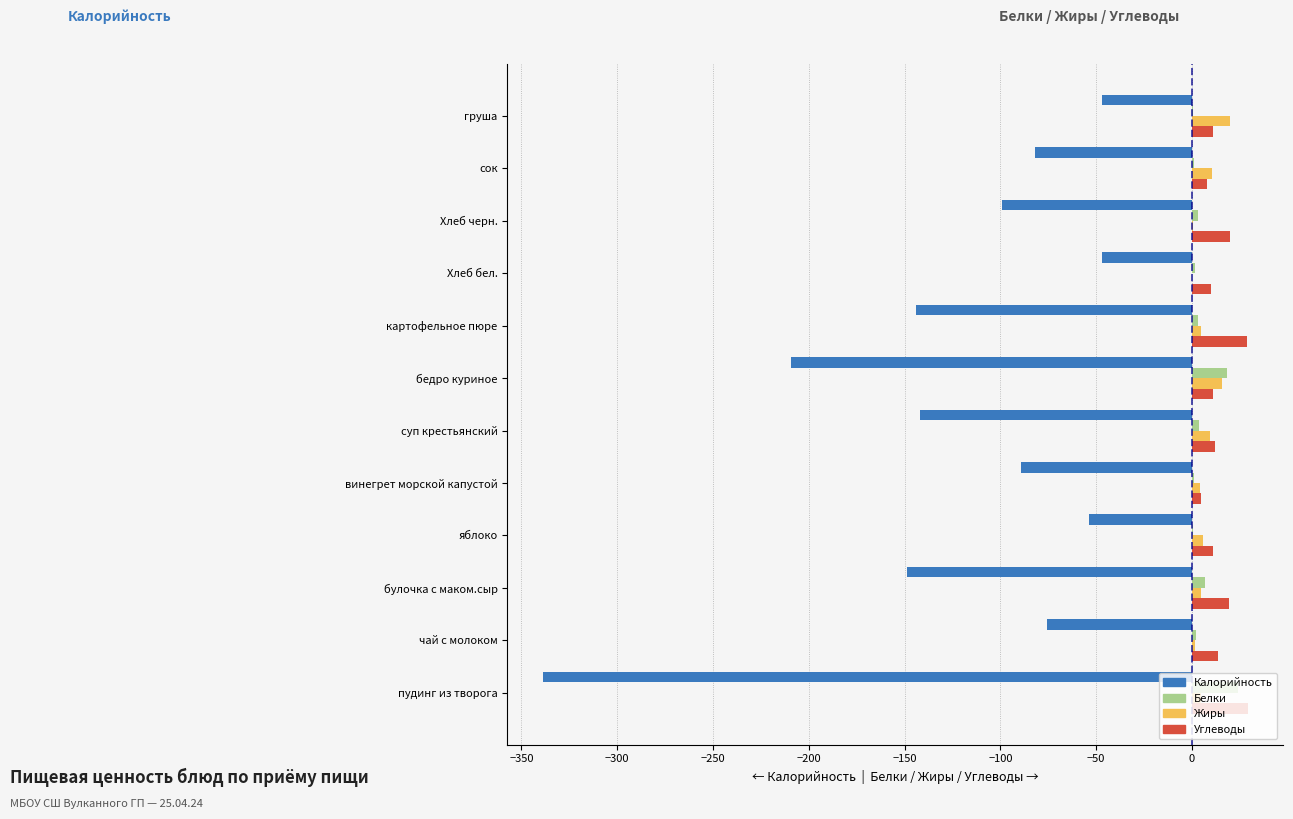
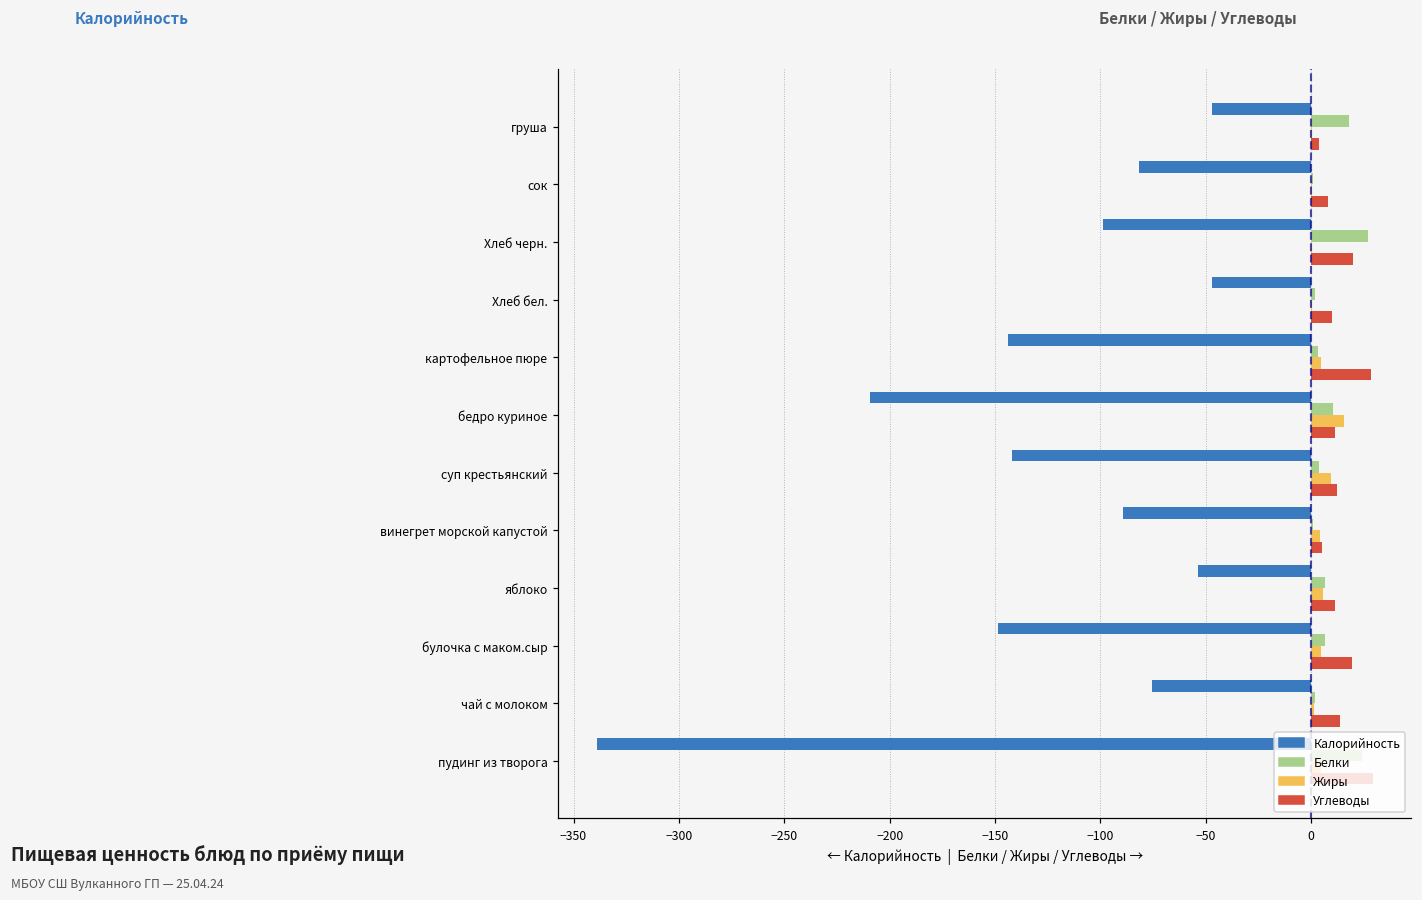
Белки, груша: 0 -> 18
Жиры, груша: 20 -> 0
Углеводы, груша: 11 -> 4
Жиры, сок: 10 -> 0
Белки, Хлеб черн.: 3 -> 27
Белки, бедро куриное: 18 -> 10
Белки, яблоко: 0 -> 7
